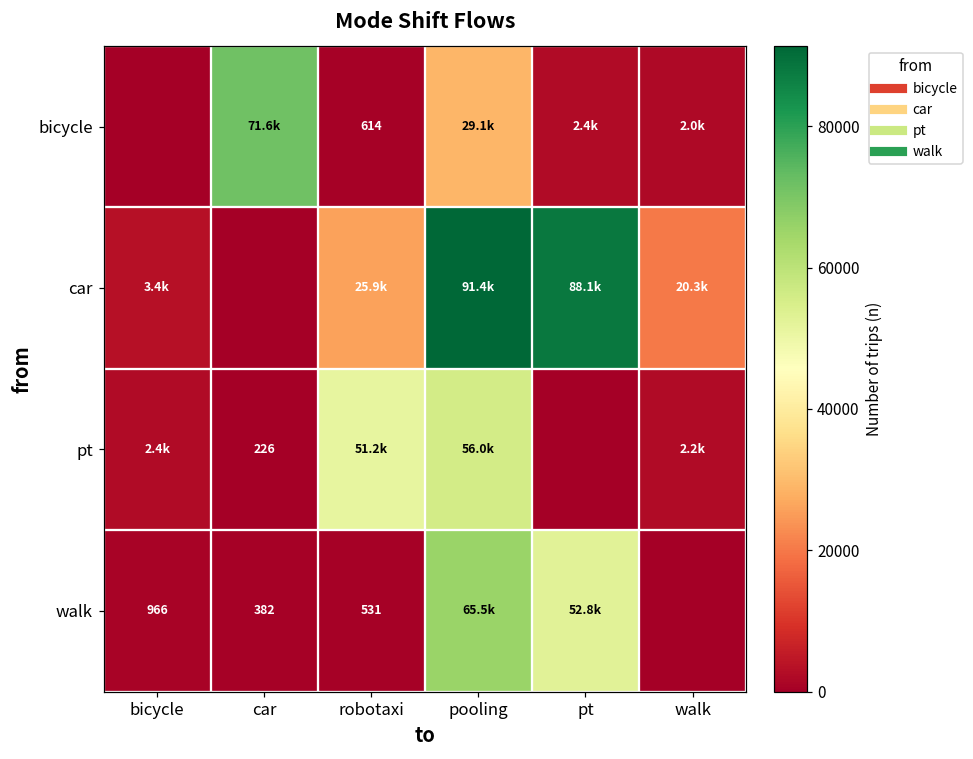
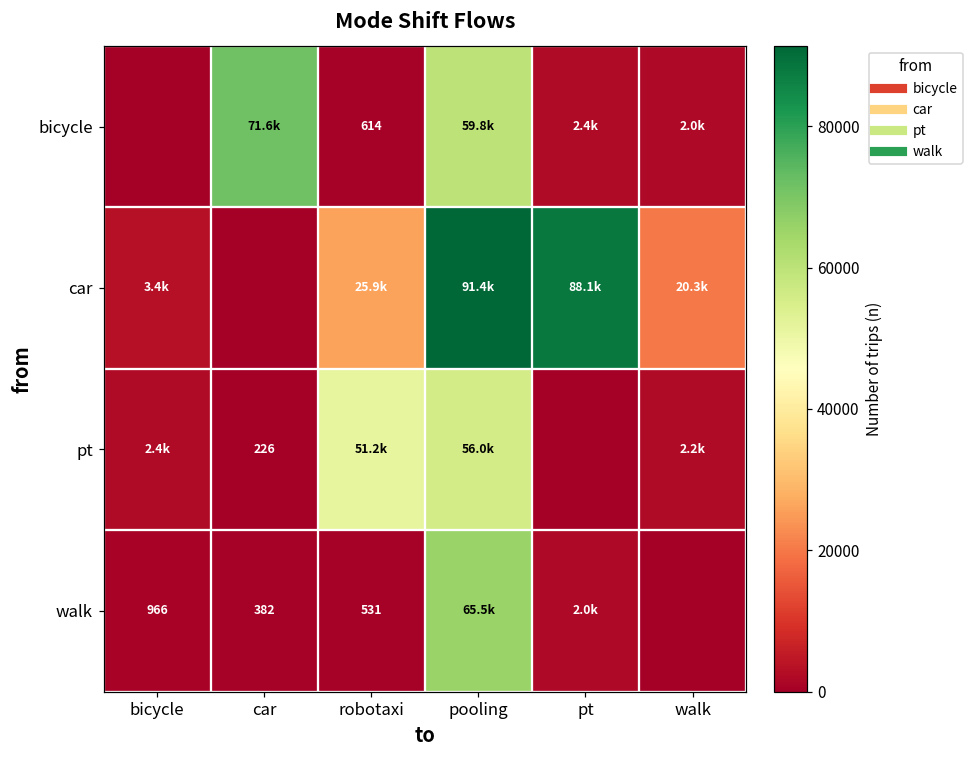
bicycle, pooling: 29.1k -> 59.8k
walk, pt: 52.8k -> 2.0k
